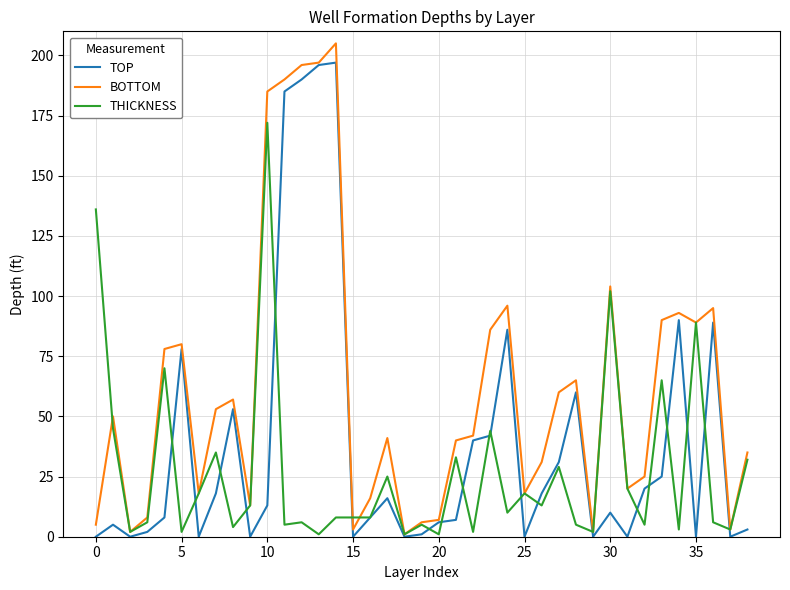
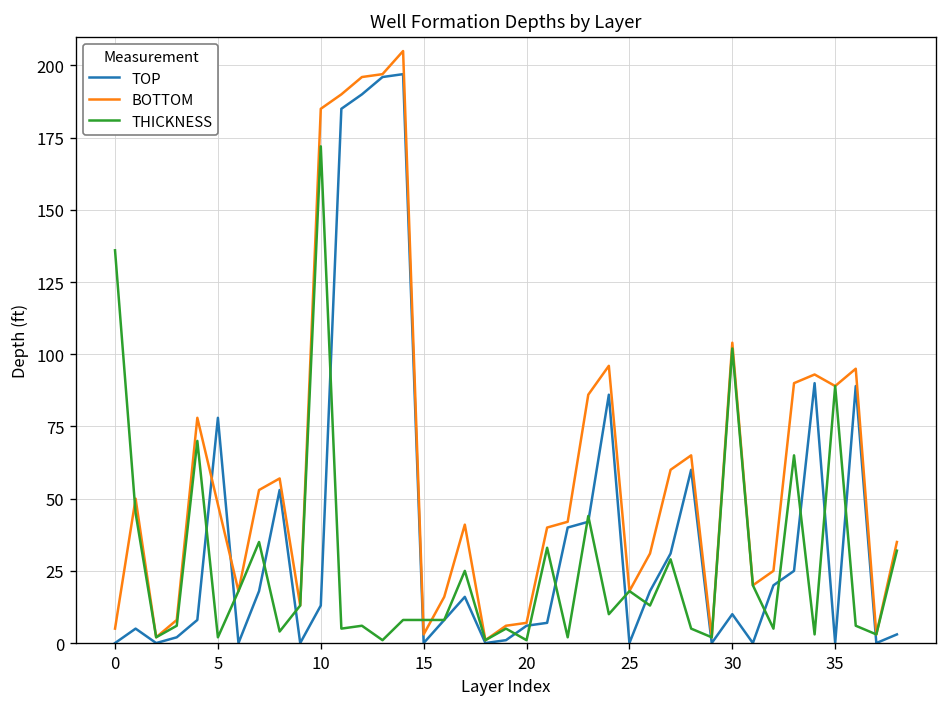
BOTTOM, 5: 80 -> 48
